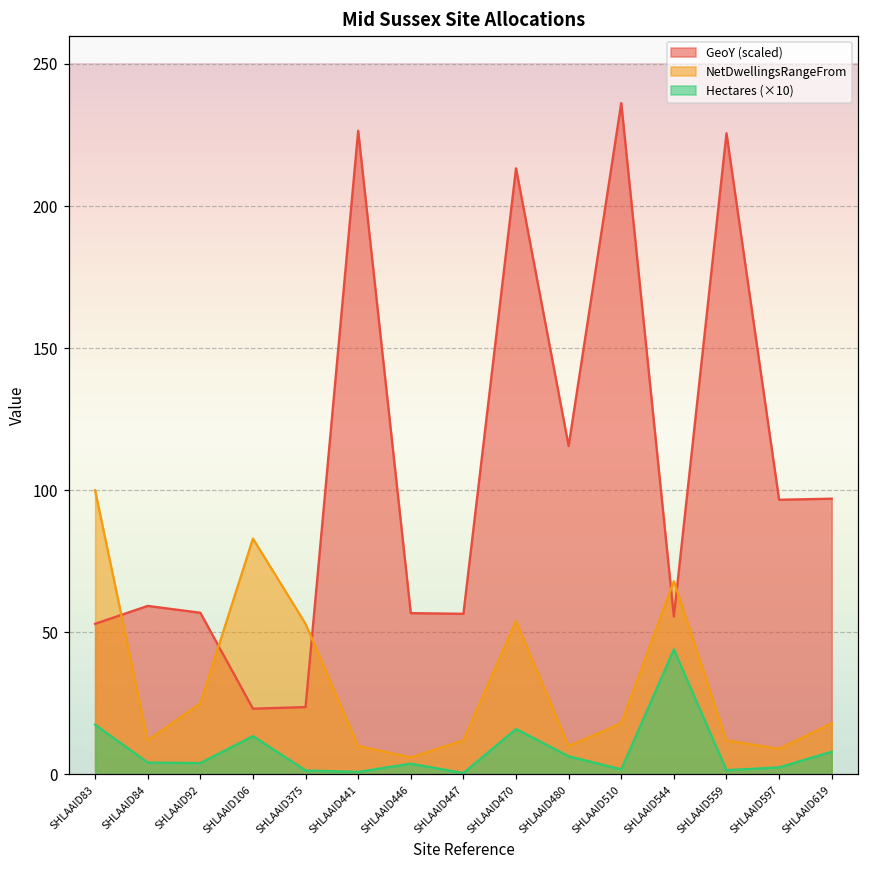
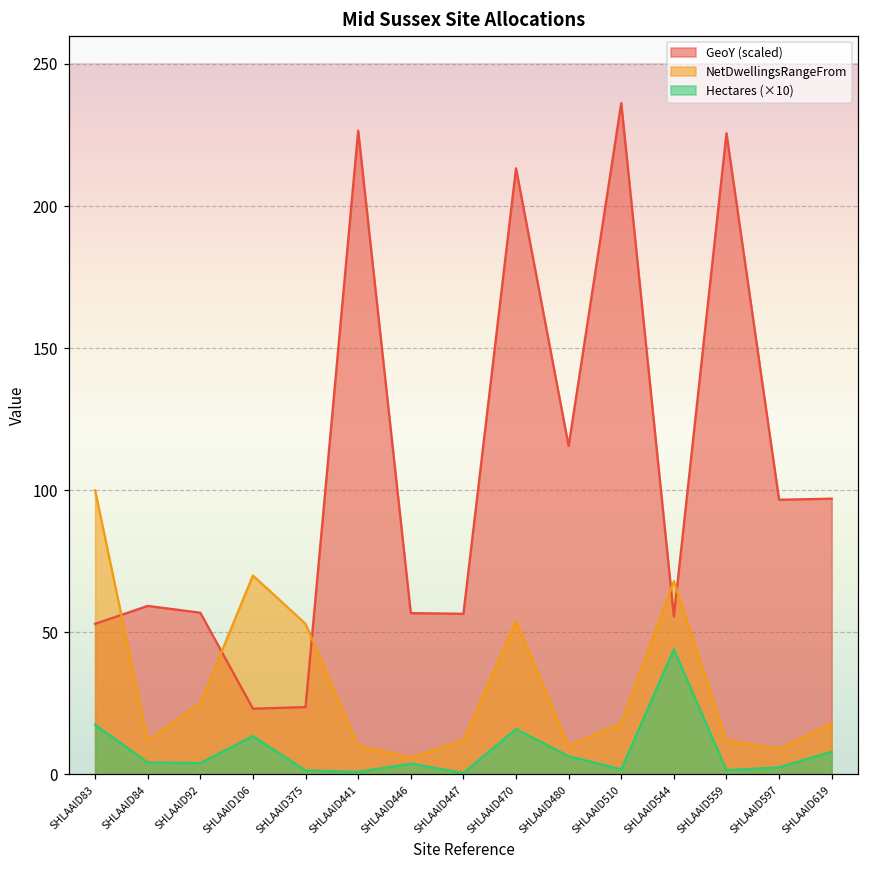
NetDwellingsRangeFrom, SHLAAID106: 83 -> 70
